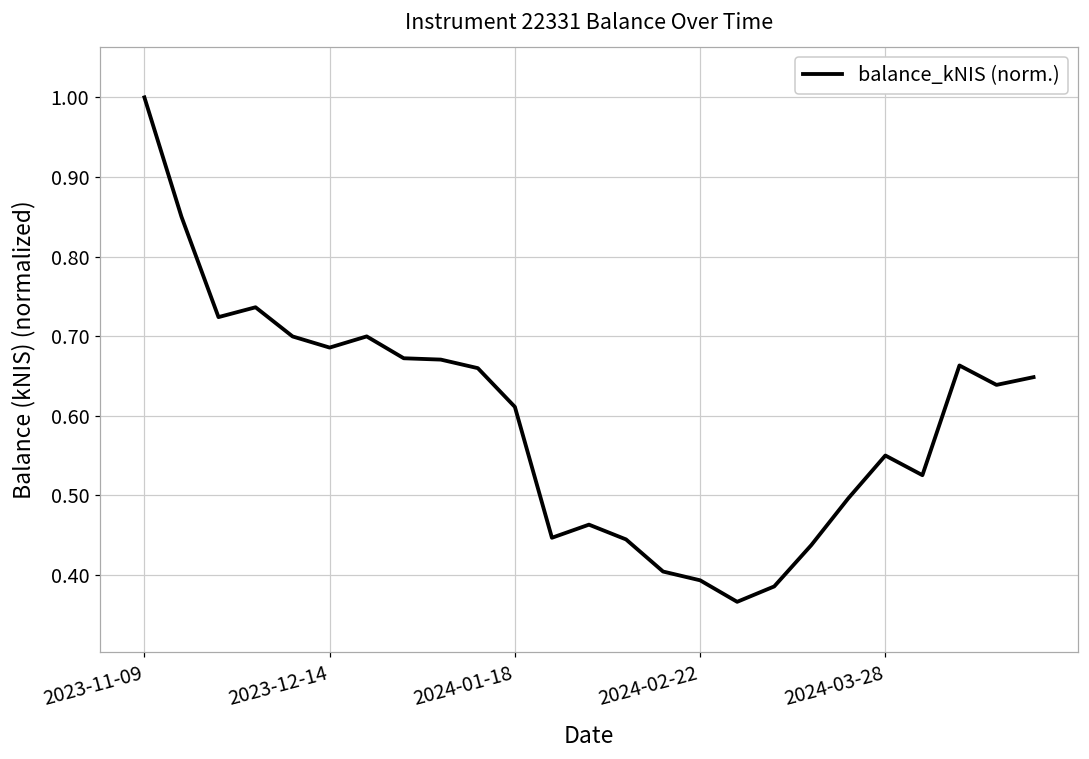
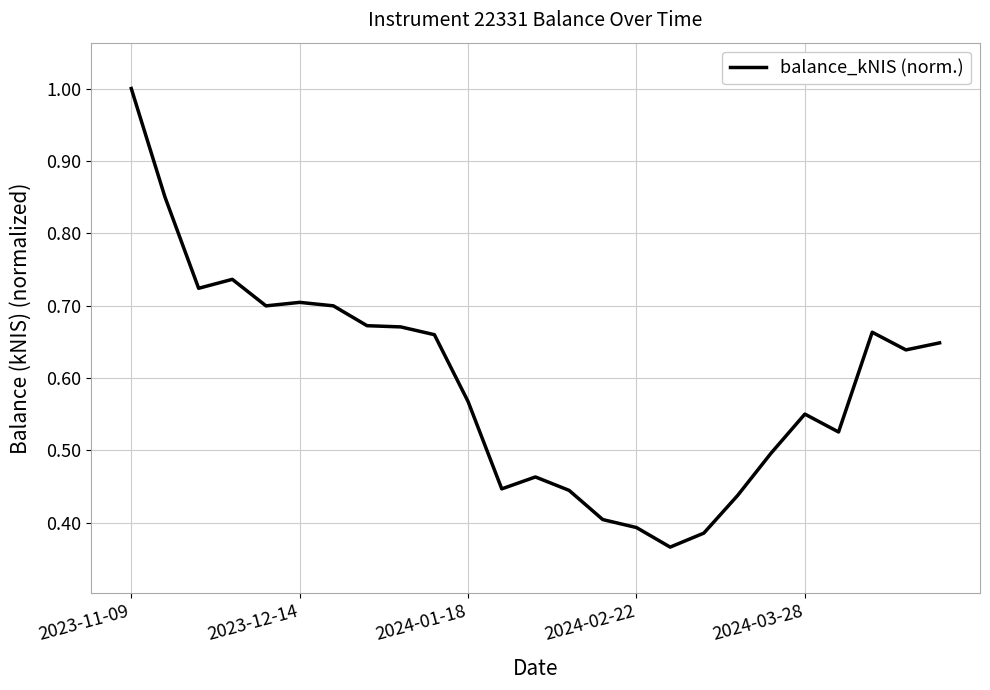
2023-12-14: 0.69 -> 0.70
2024-01-18: 0.61 -> 0.57
